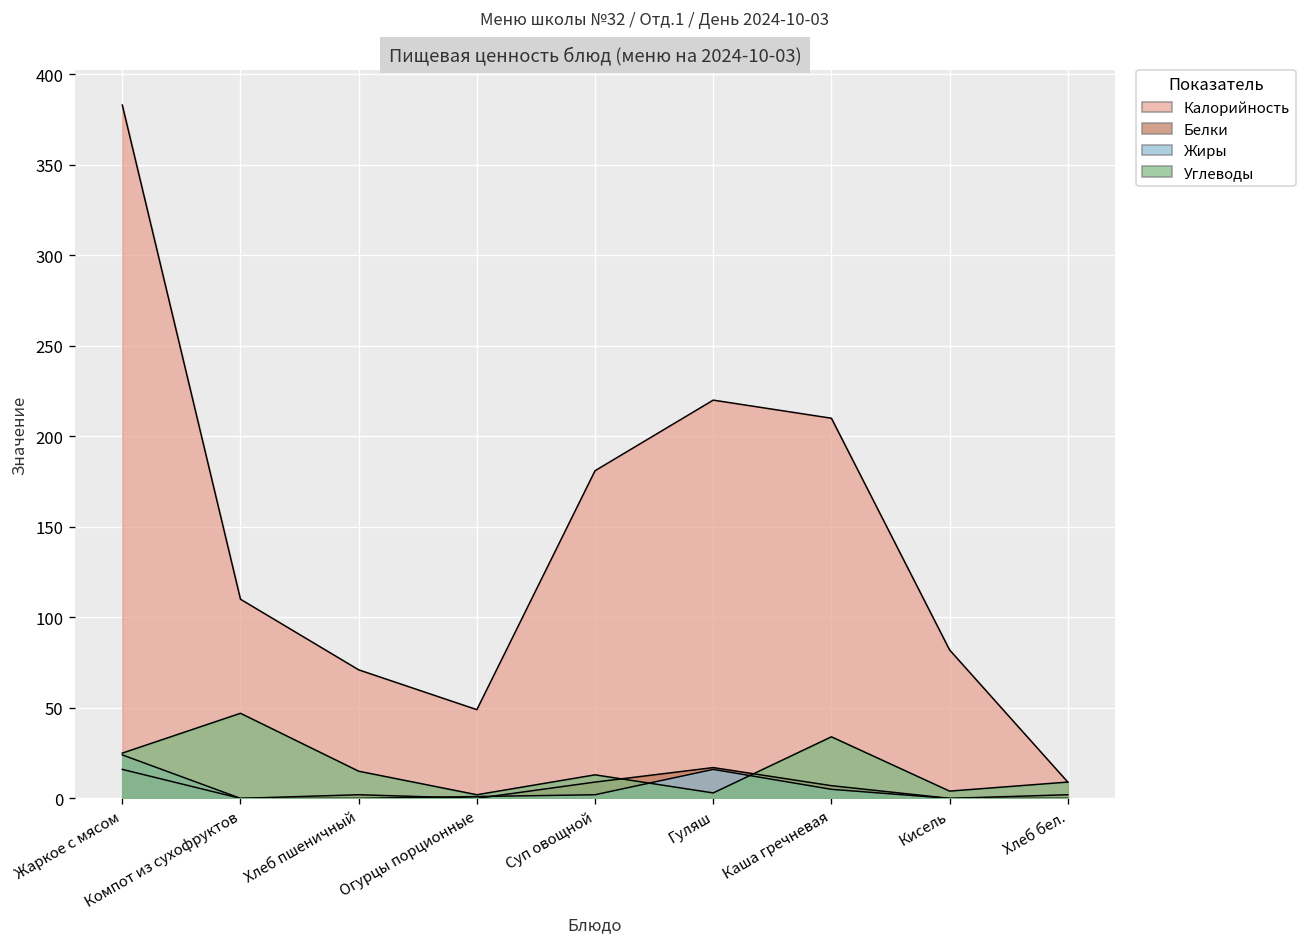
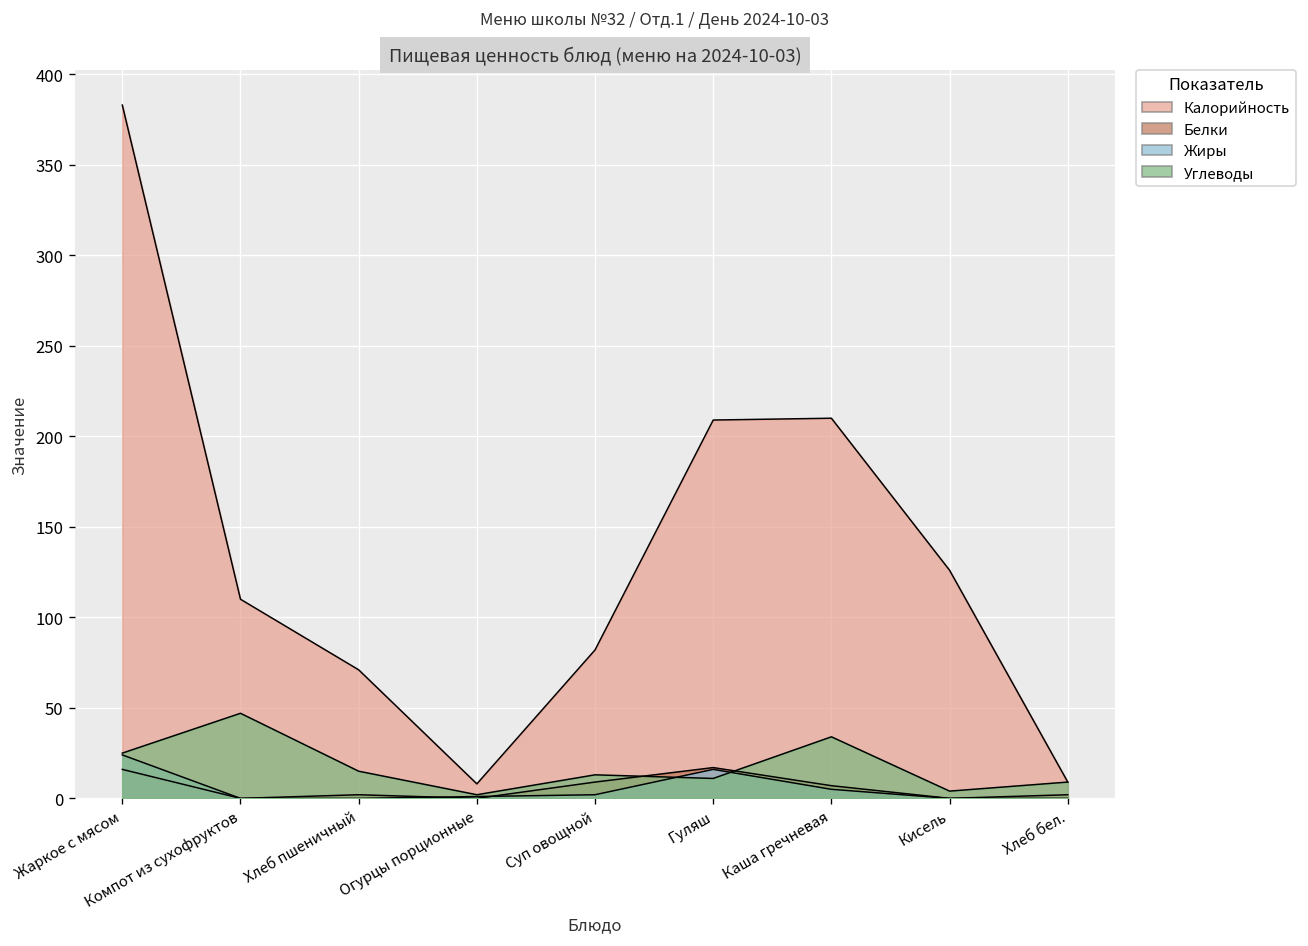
Калорийность, Огурцы порционные: 49 -> 8
Калорийность, Суп овощной: 181 -> 82
Калорийность, Гуляш: 220 -> 209
Углеводы, Гуляш: 3 -> 11
Калорийность, Кисель: 82 -> 126
